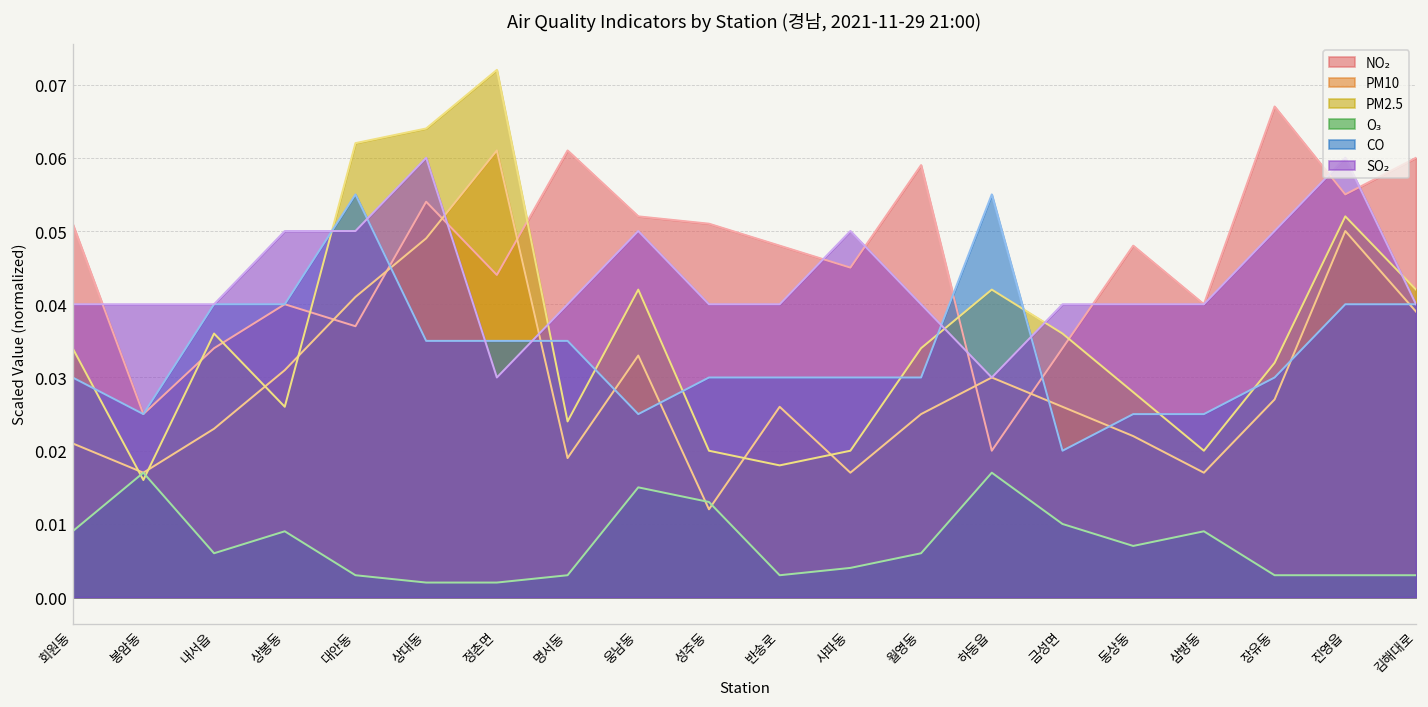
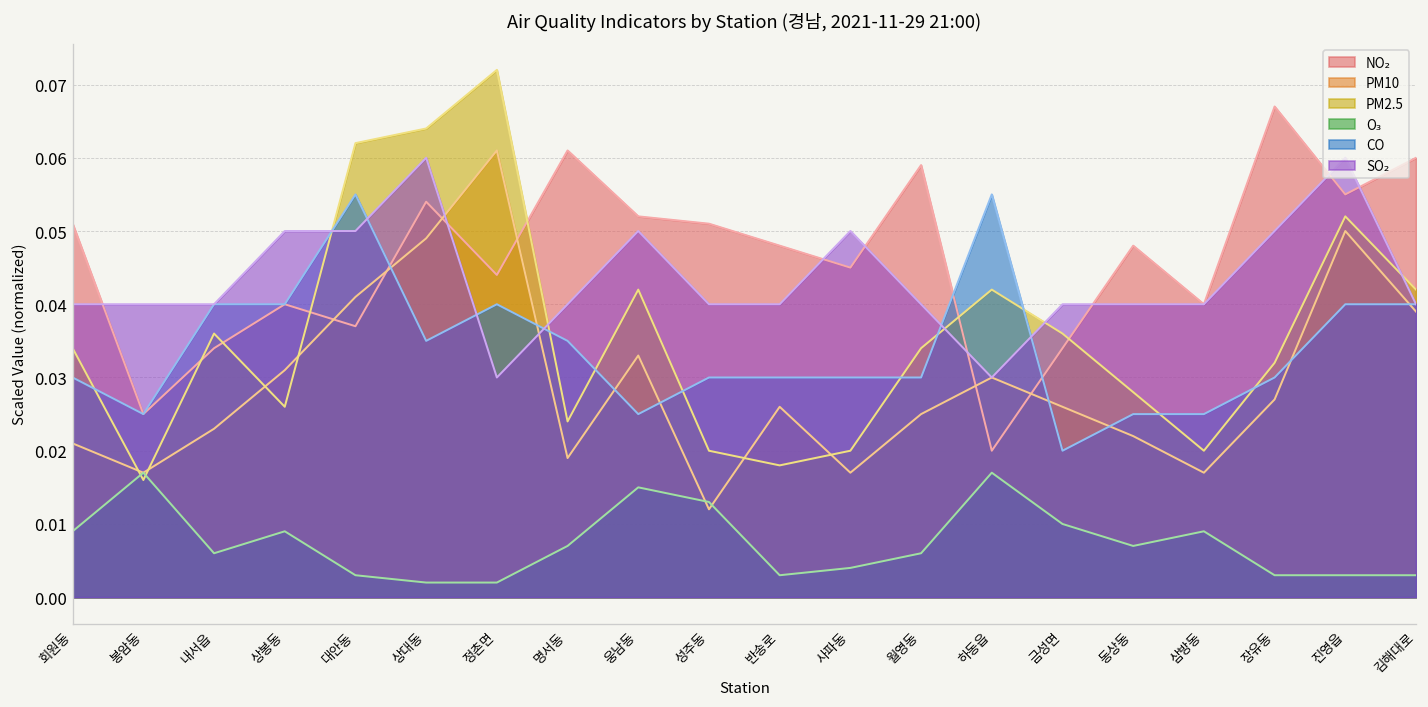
CO, 정촌면: 0.035 -> 0.040
O₃, 명서동: 0.003 -> 0.007
